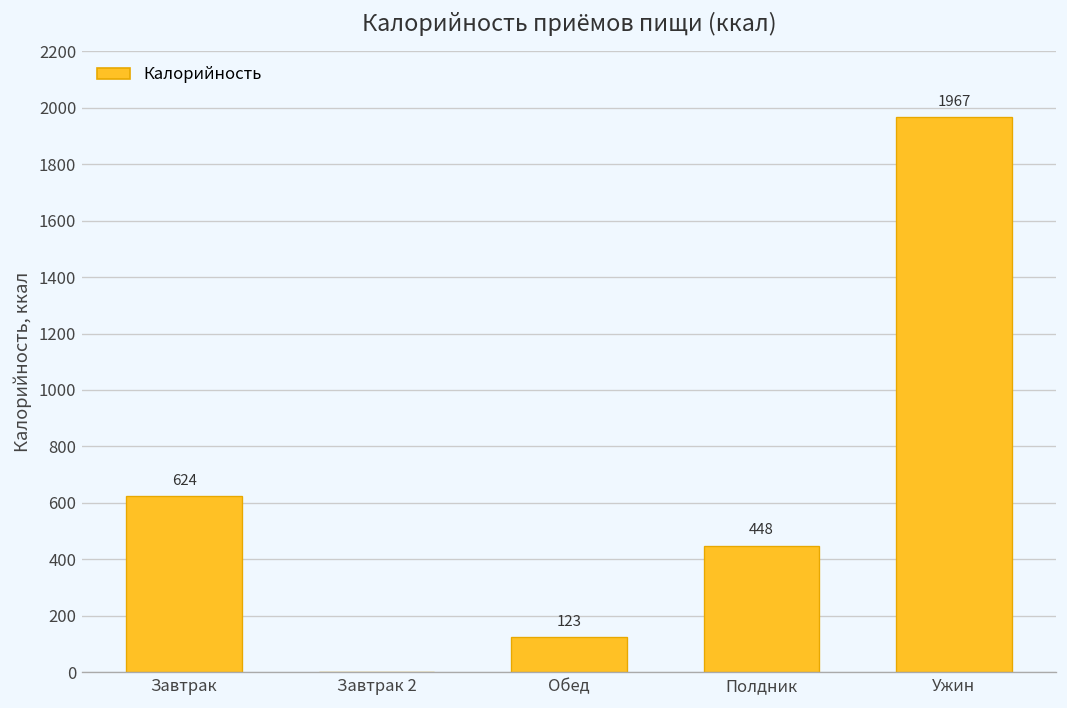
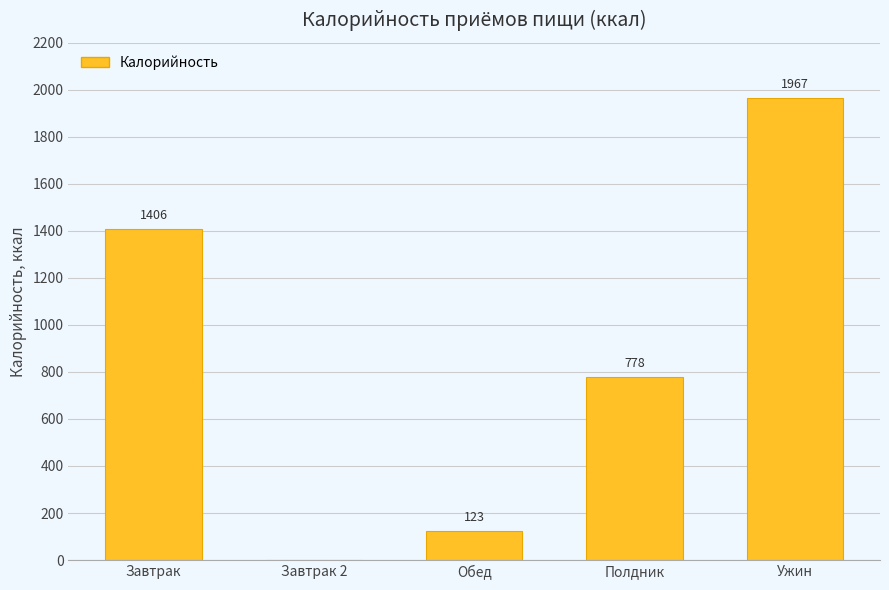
Завтрак: 624 -> 1406
Полдник: 448 -> 778
